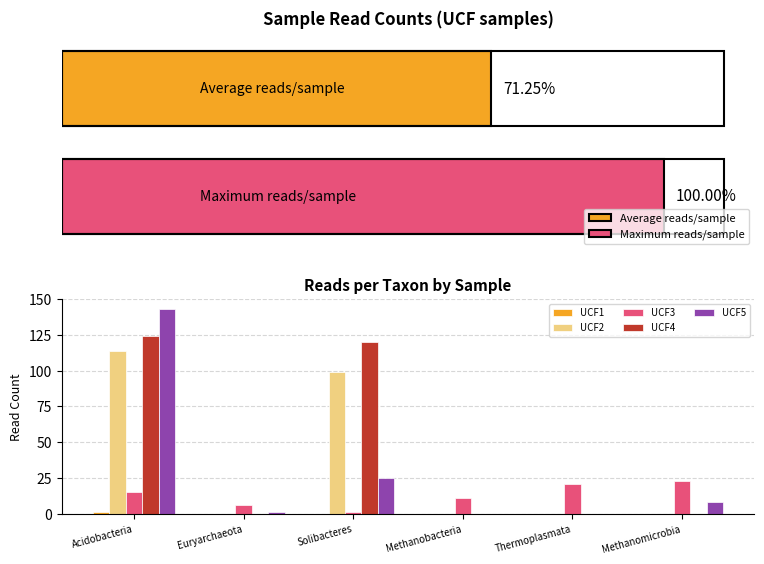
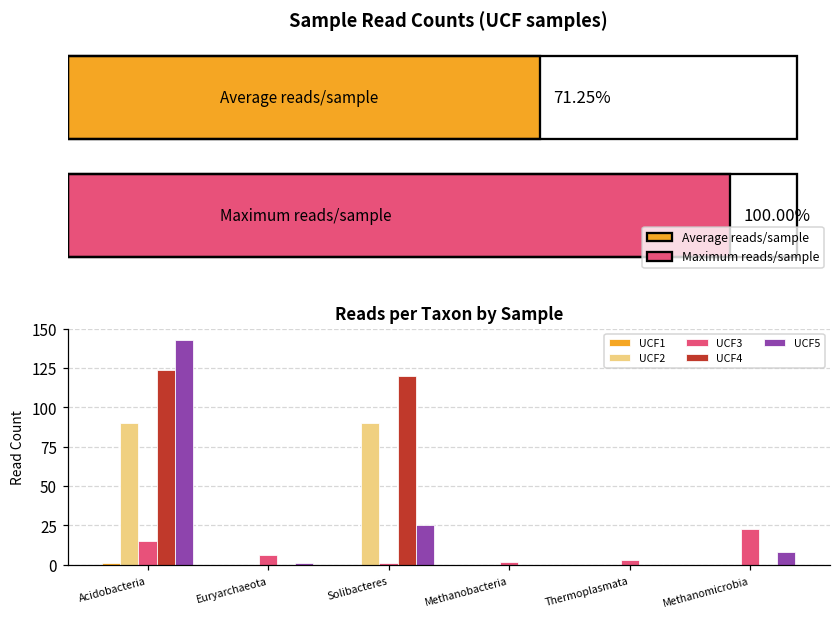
UCF2, Acidobacteria: 114 -> 90
UCF2, Solibacteres: 99 -> 90
UCF3, Methanobacteria: 11 -> 2
UCF3, Thermoplasmata: 21 -> 3
